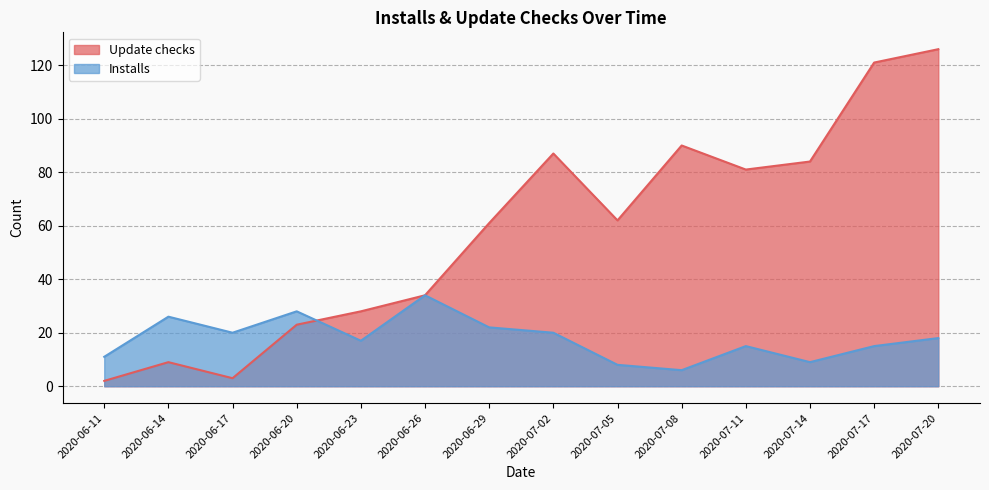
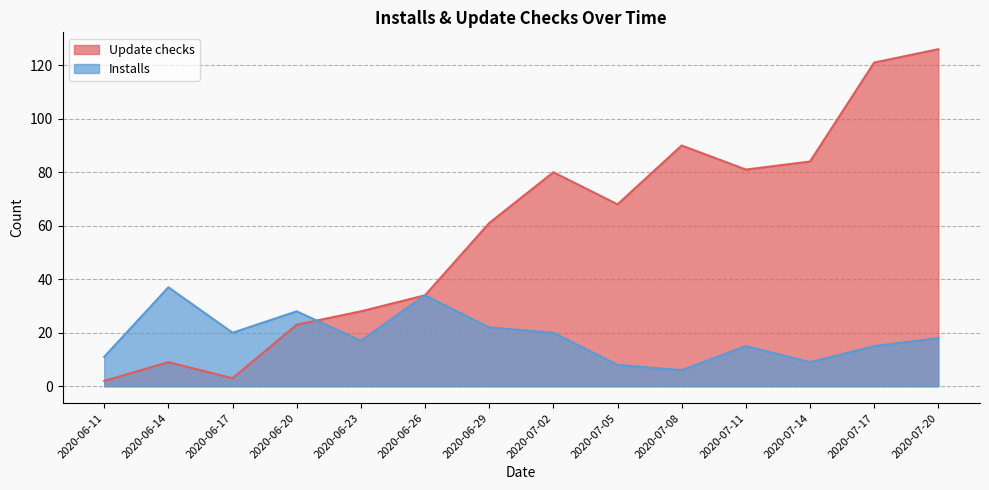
Installs, 2020-06-14: 26 -> 37
Update checks, 2020-07-02: 87 -> 80
Update checks, 2020-07-05: 62 -> 68
